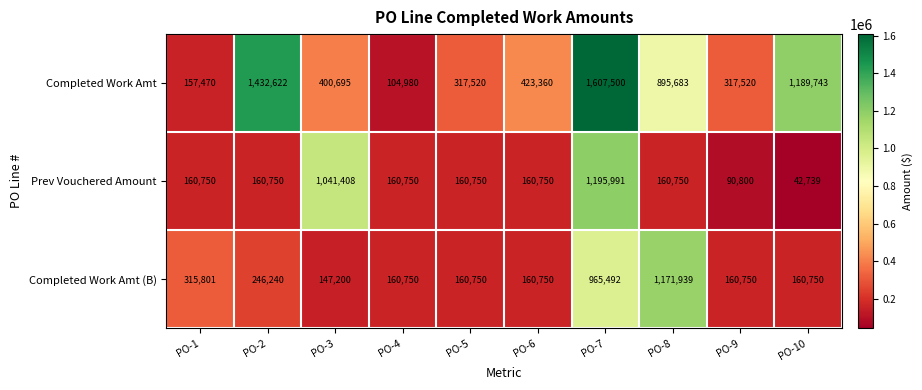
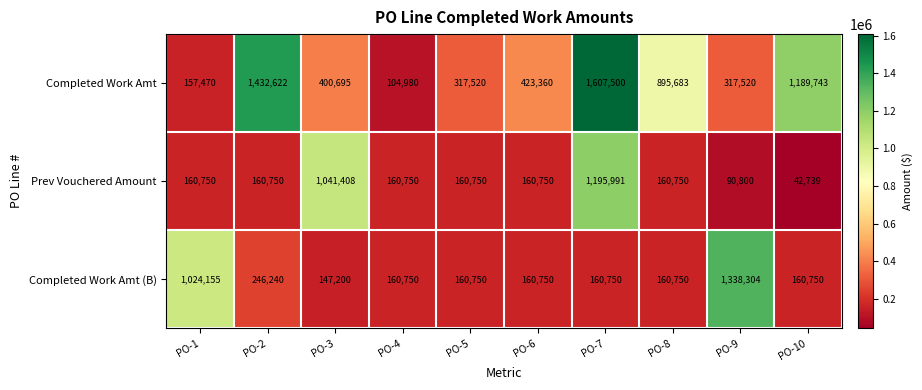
Completed Work Amt (B), PO-1: 315,801 -> 1,024,155
Completed Work Amt (B), PO-7: 965,492 -> 160,750
Completed Work Amt (B), PO-8: 1,171,939 -> 160,750
Completed Work Amt (B), PO-9: 160,750 -> 1,338,304
